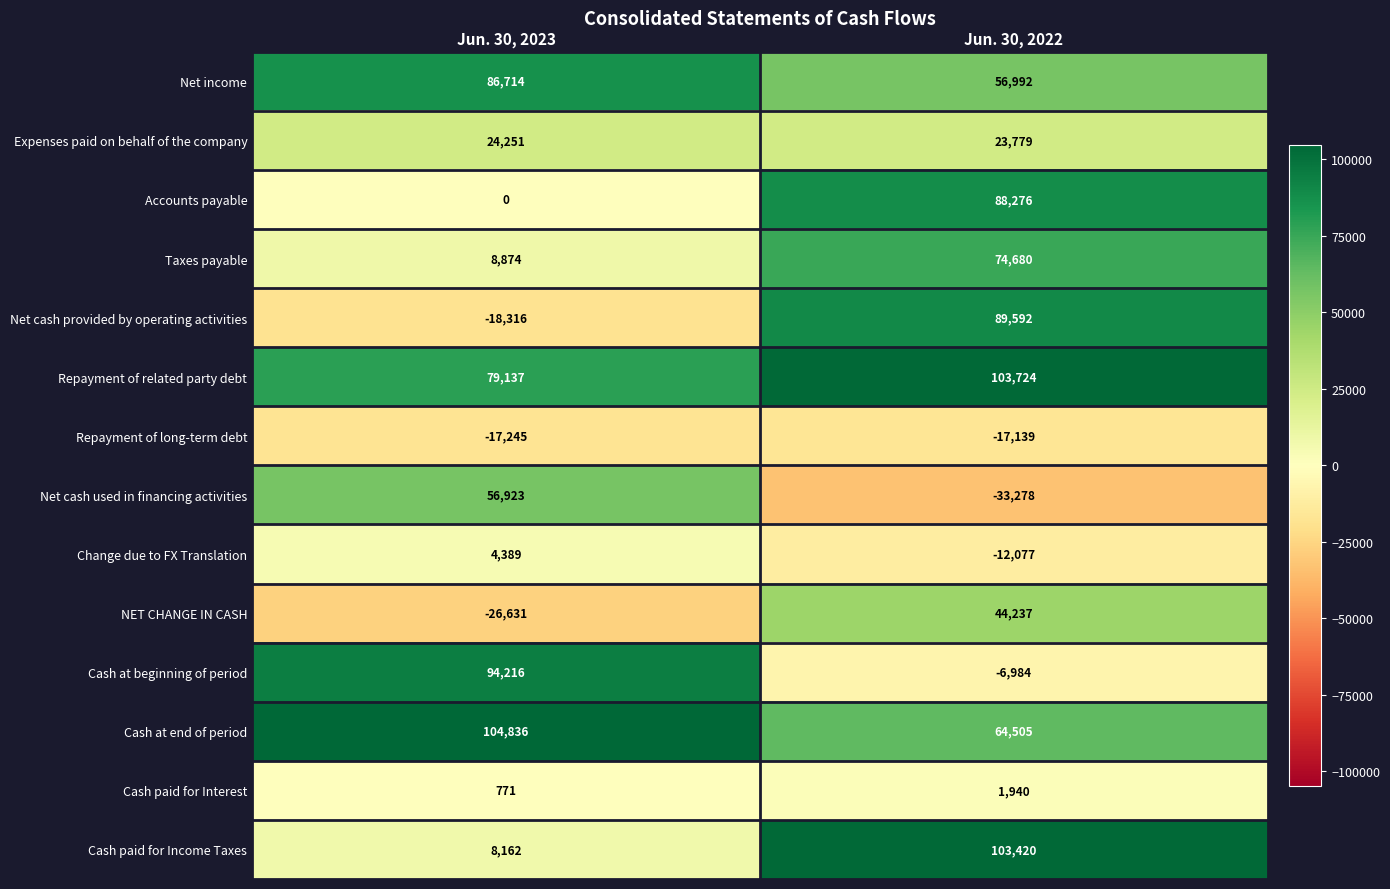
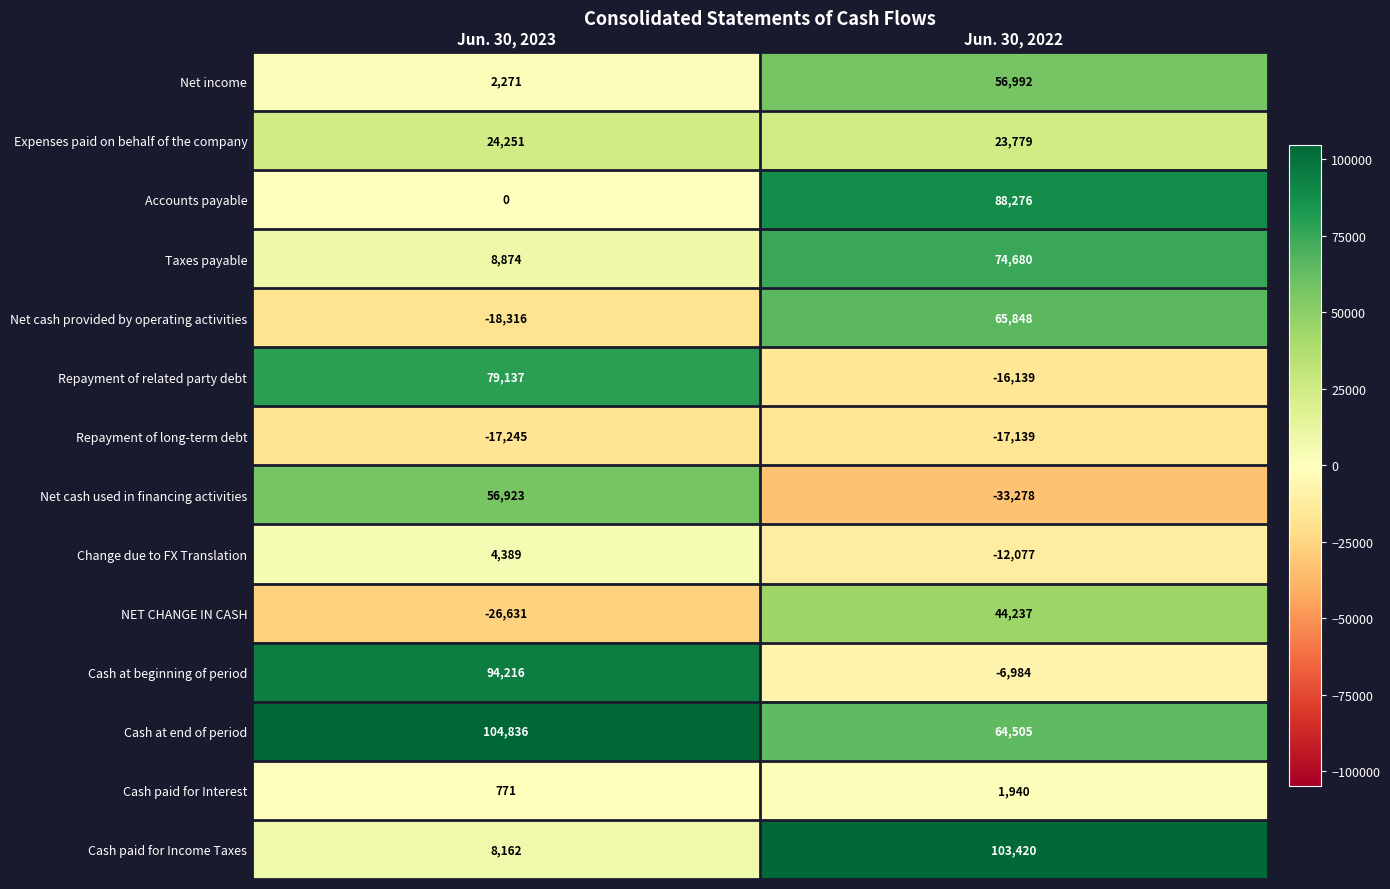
Net income, Jun. 30, 2023: 86,714 -> 2,271
Net cash provided by operating activities, Jun. 30, 2022: 89,592 -> 65,848
Repayment of related party debt, Jun. 30, 2022: 103,724 -> -16,139
